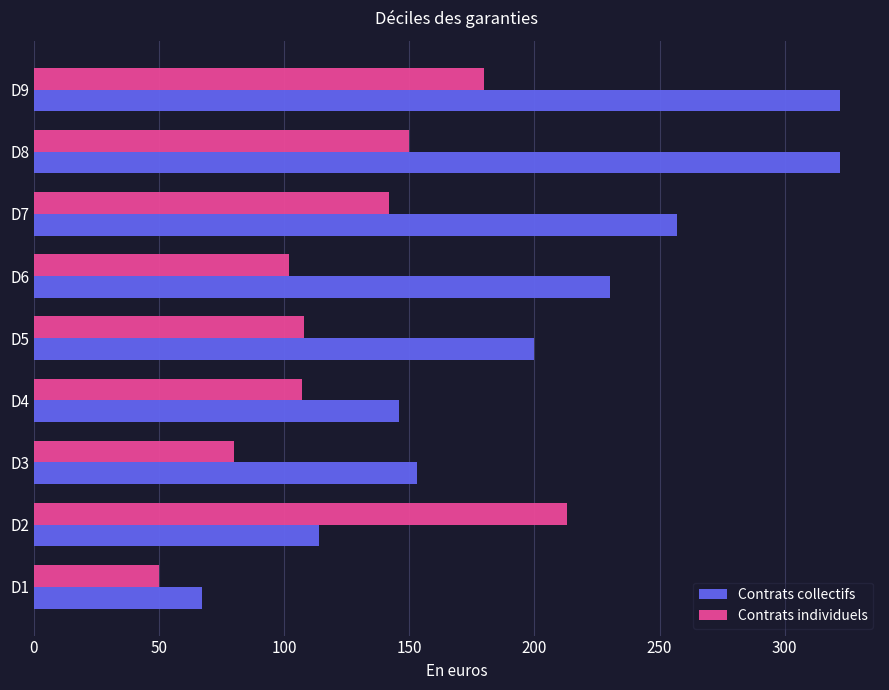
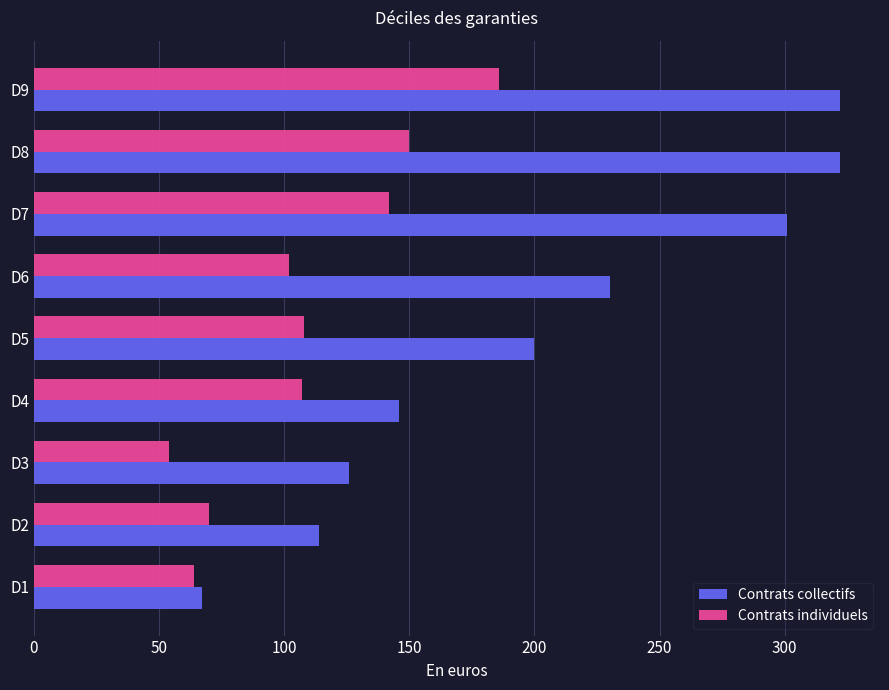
Contrats individuels, D9: 180 -> 186
Contrats collectifs, D7: 257 -> 301
Contrats individuels, D3: 80 -> 54
Contrats collectifs, D3: 153 -> 126
Contrats individuels, D2: 213 -> 70
Contrats individuels, D1: 50 -> 64
